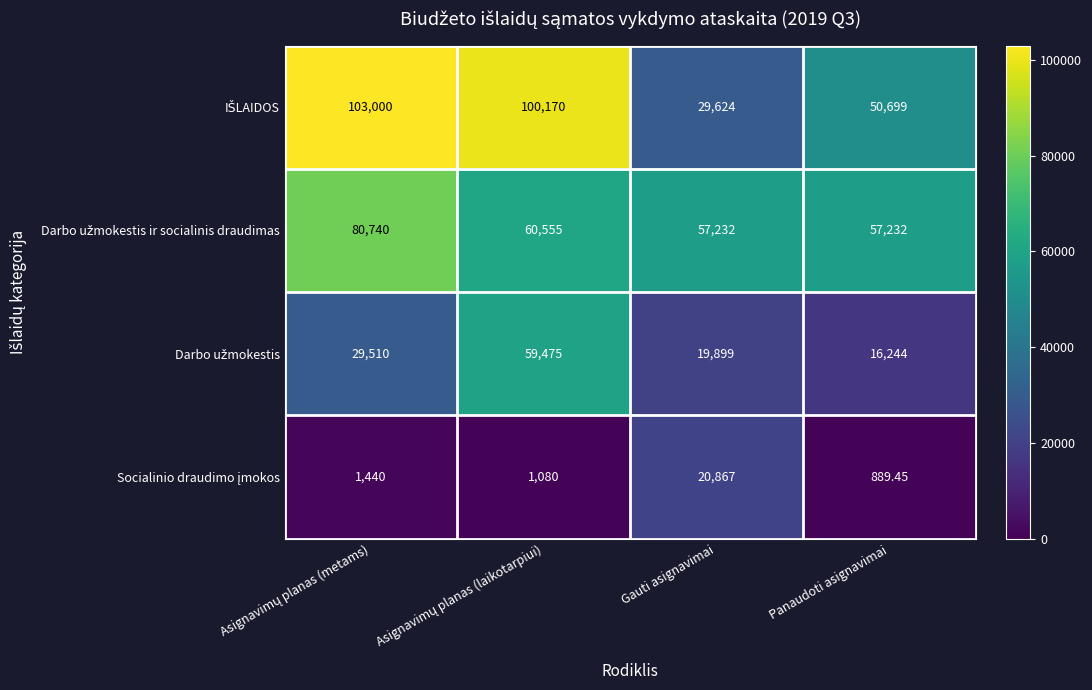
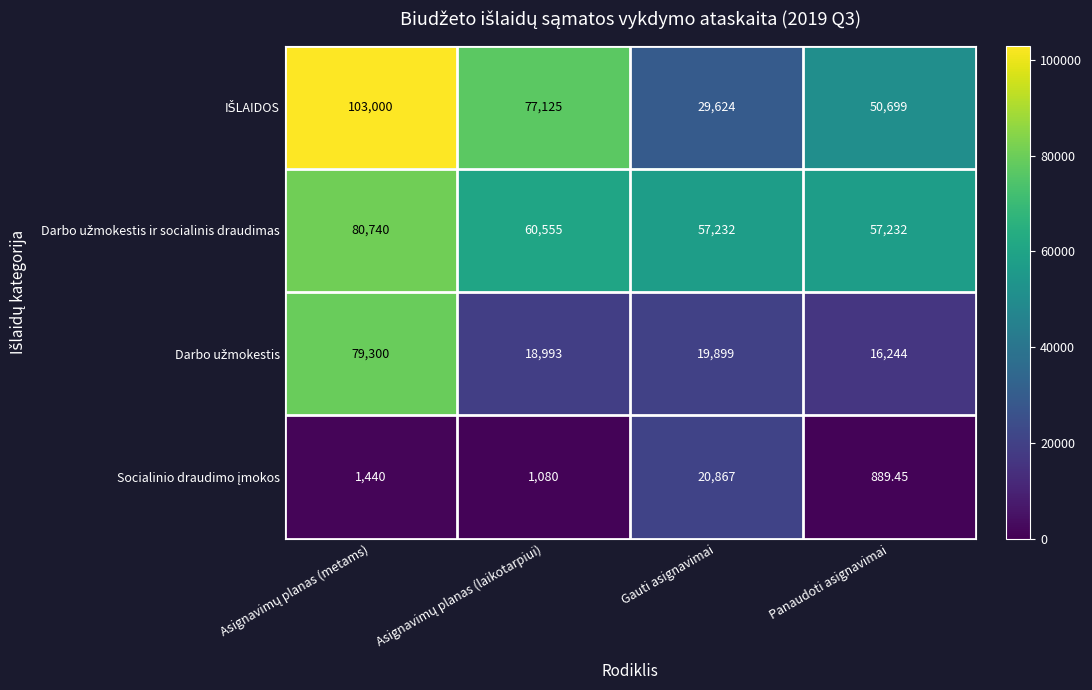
IŠLAIDOS, Asignavimų planas (laikotarpiui): 100,170 -> 77,125
Darbo užmokestis, Asignavimų planas (metams): 29,510 -> 79,300
Darbo užmokestis, Asignavimų planas (laikotarpiui): 59,475 -> 18,993
